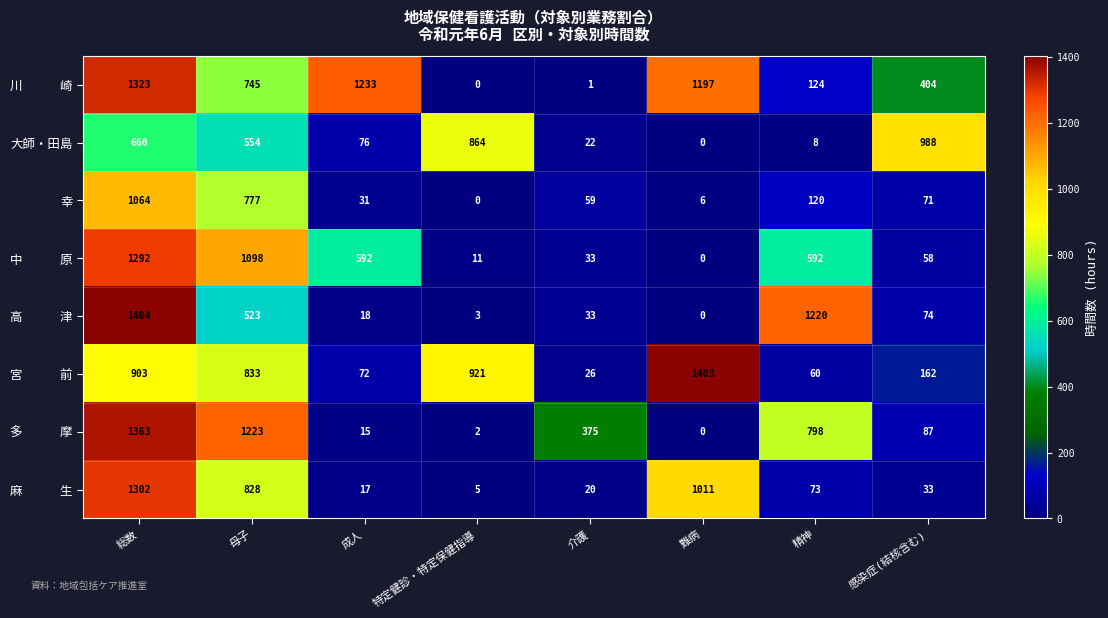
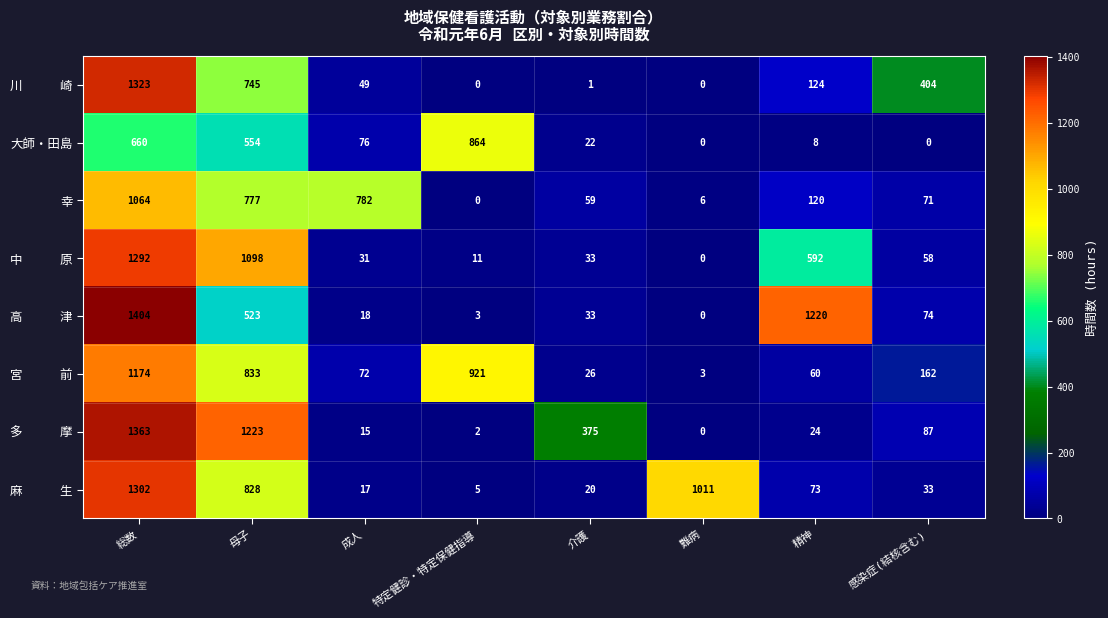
川 崎, 成人: 1233 -> 49
川 崎, 難病: 1197 -> 0
大師・田島, 感染症(結核含む): 988 -> 0
幸, 成人: 31 -> 782
中 原, 成人: 592 -> 31
宮 前, 総数: 903 -> 1174
宮 前, 難病: 1403 -> 3
多 摩, 精神: 798 -> 24
